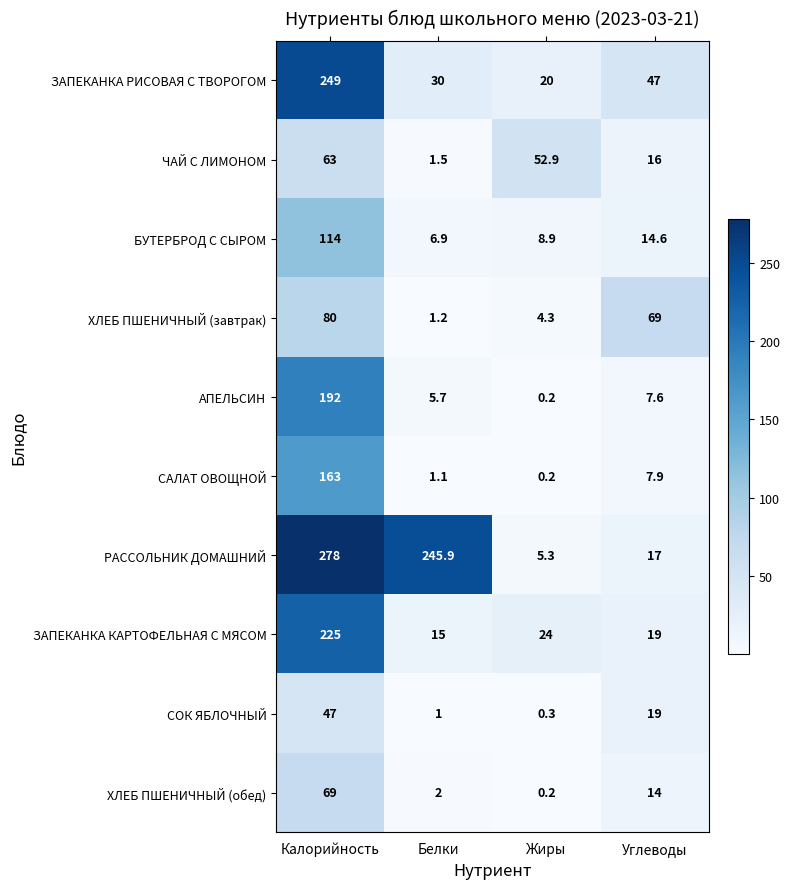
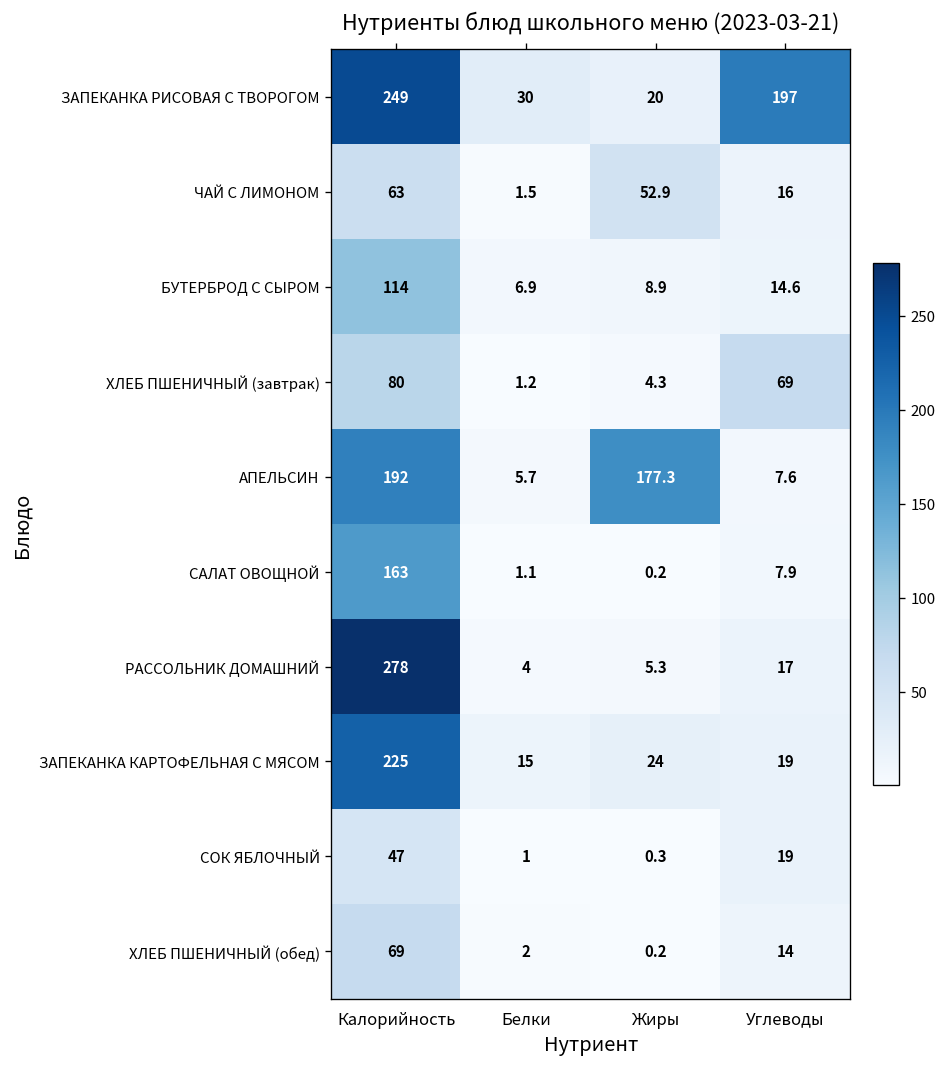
ЗАПЕКАНКА РИСОВАЯ С ТВОРОГОМ, Углеводы: 47 -> 197
АПЕЛЬСИН, Жиры: 0.2 -> 177.3
РАССОЛЬНИК ДОМАШНИЙ, Белки: 245.9 -> 4
